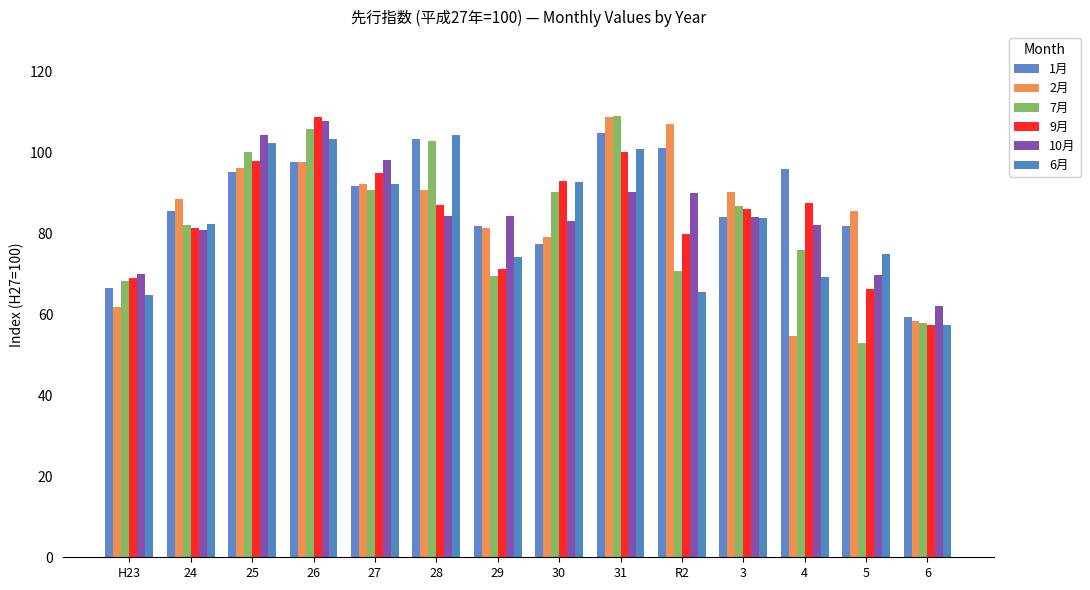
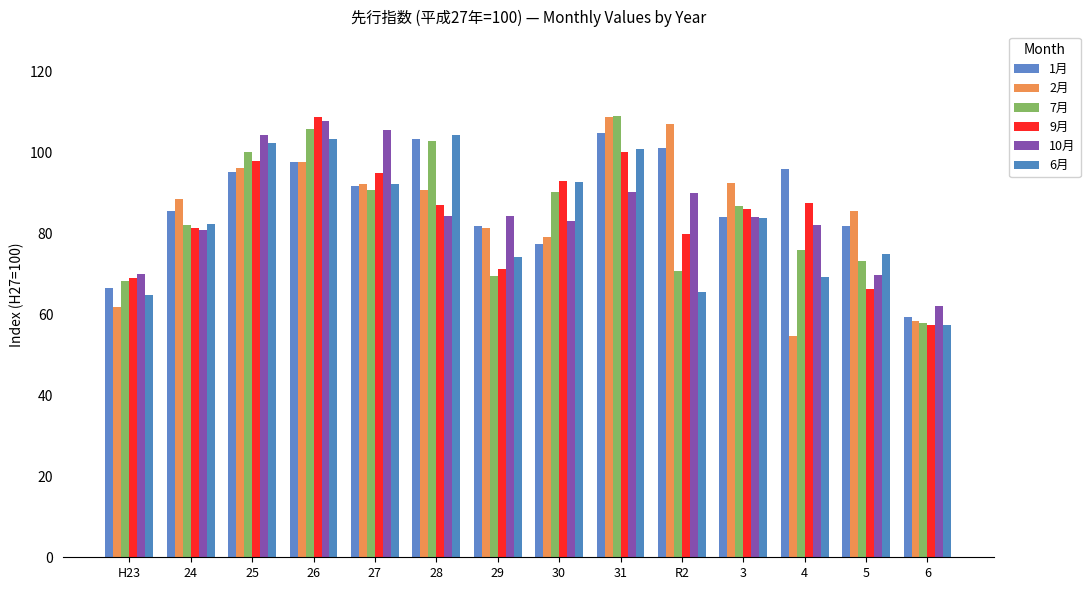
10月, 27: 98 -> 106
2月, 3: 90 -> 93
7月, 5: 53 -> 73
